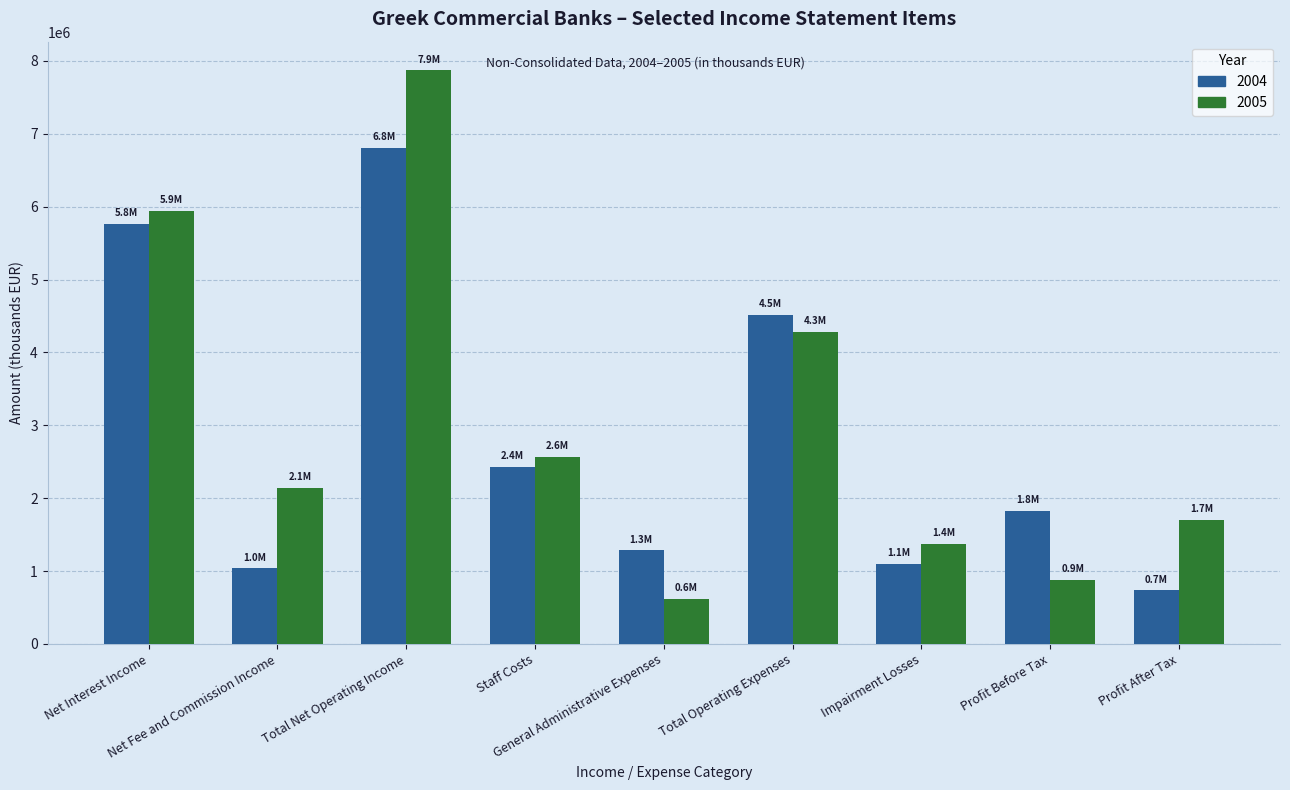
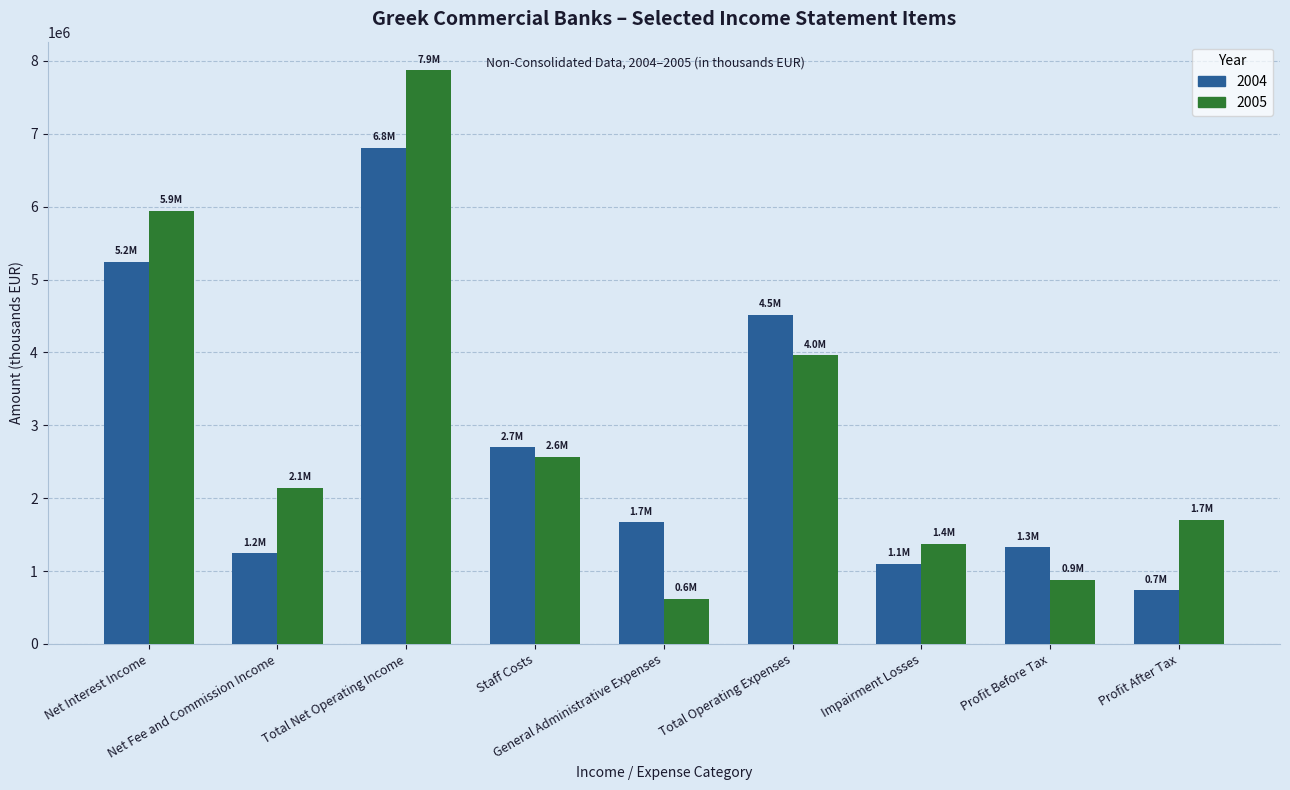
2004, Net Interest Income: 5.8M -> 5.2M
2004, Net Fee and Commission Income: 1.0M -> 1.2M
2004, Staff Costs: 2.4M -> 2.7M
2004, General Administrative Expenses: 1.3M -> 1.7M
2005, Total Operating Expenses: 4.3M -> 4.0M
2004, Profit Before Tax: 1.8M -> 1.3M
